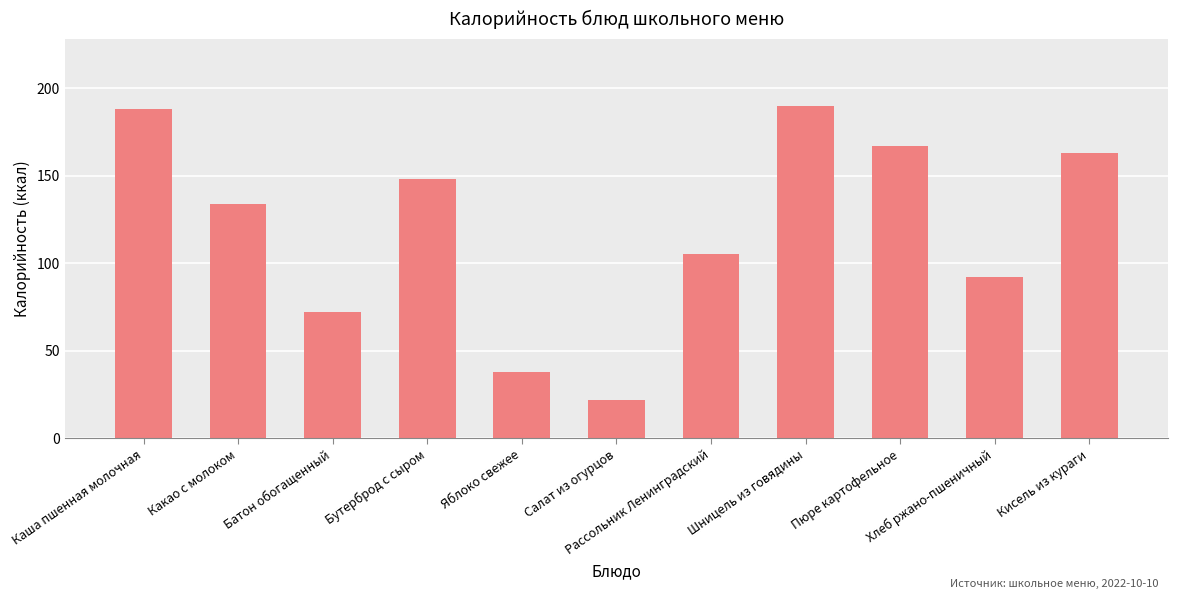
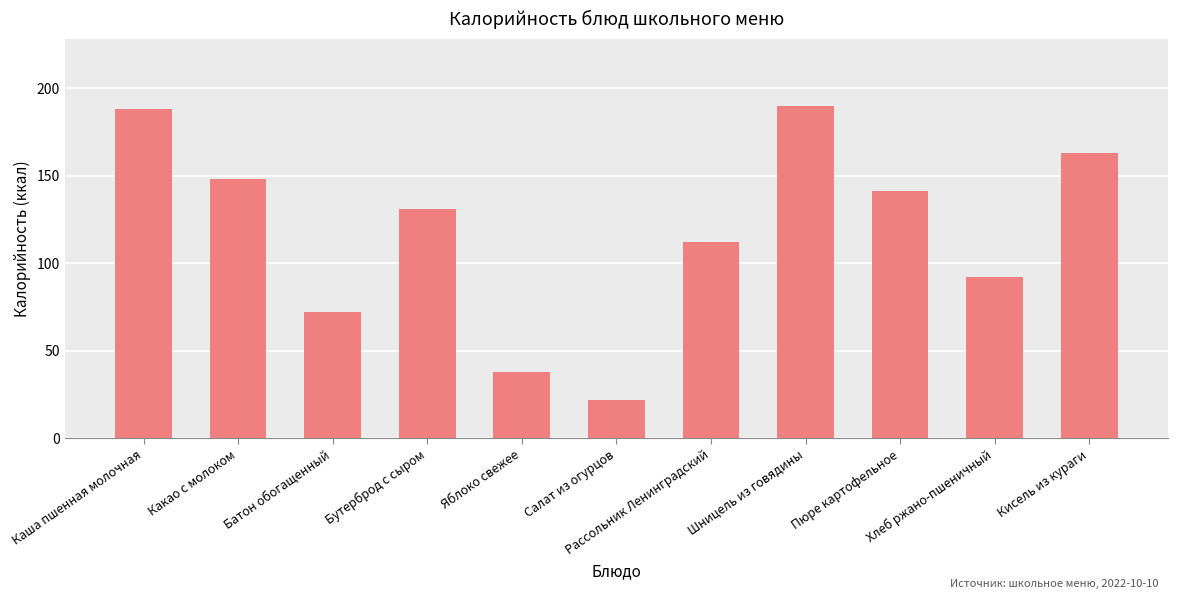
Какао с молоком: 134 -> 148
Бутерброд с сыром: 148 -> 131
Рассольник Ленинградский: 105 -> 112
Пюре картофельное: 167 -> 141
